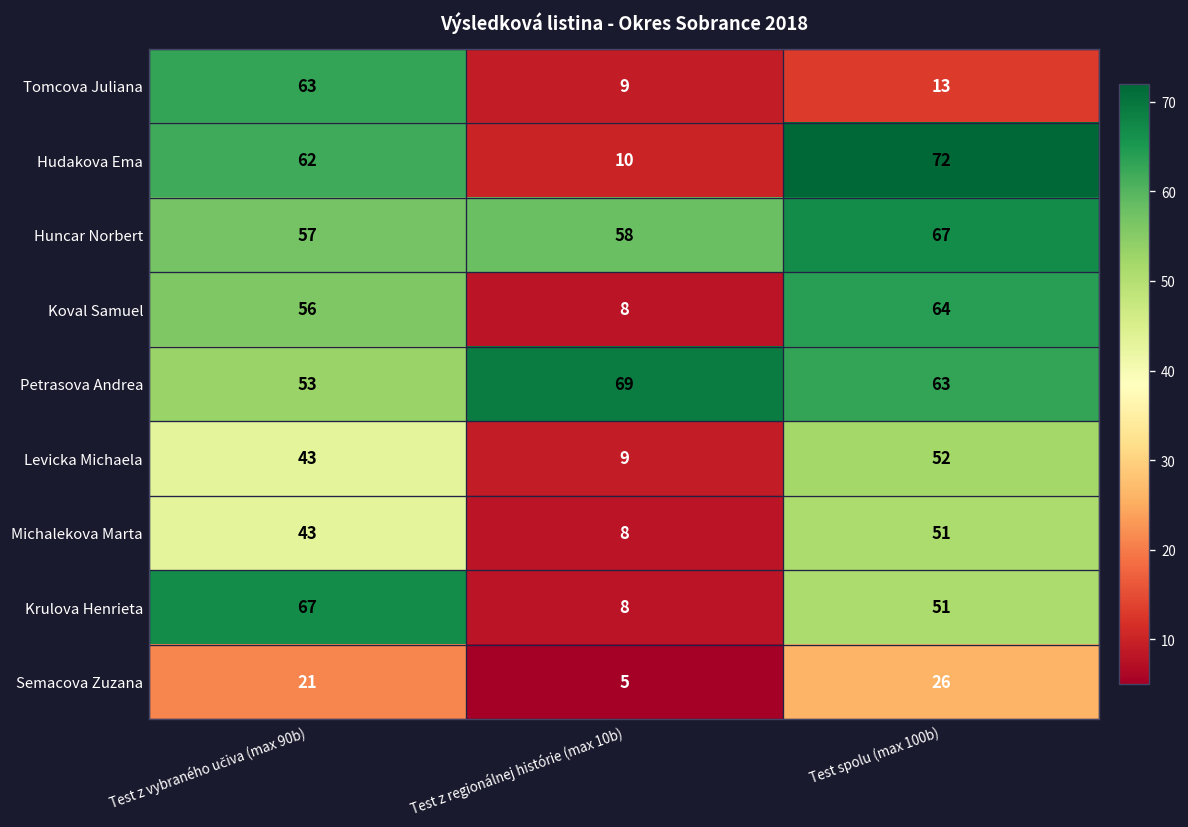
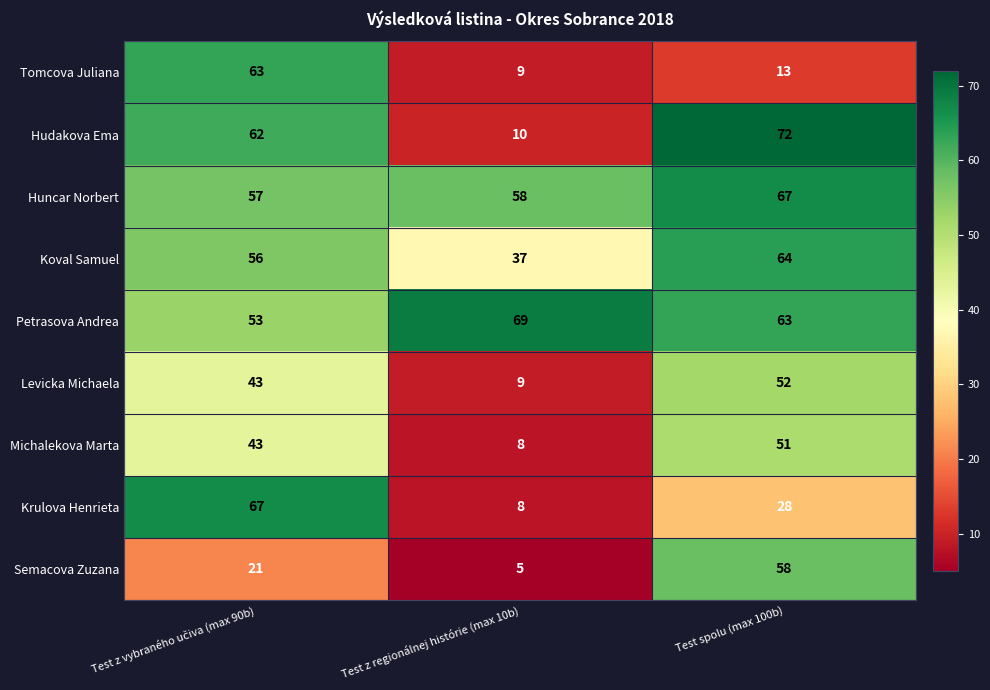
Koval Samuel, Test z regionálnej histórie (max 10b): 8 -> 37
Krulova Henrieta, Test spolu (max 100b): 51 -> 28
Semacova Zuzana, Test spolu (max 100b): 26 -> 58
